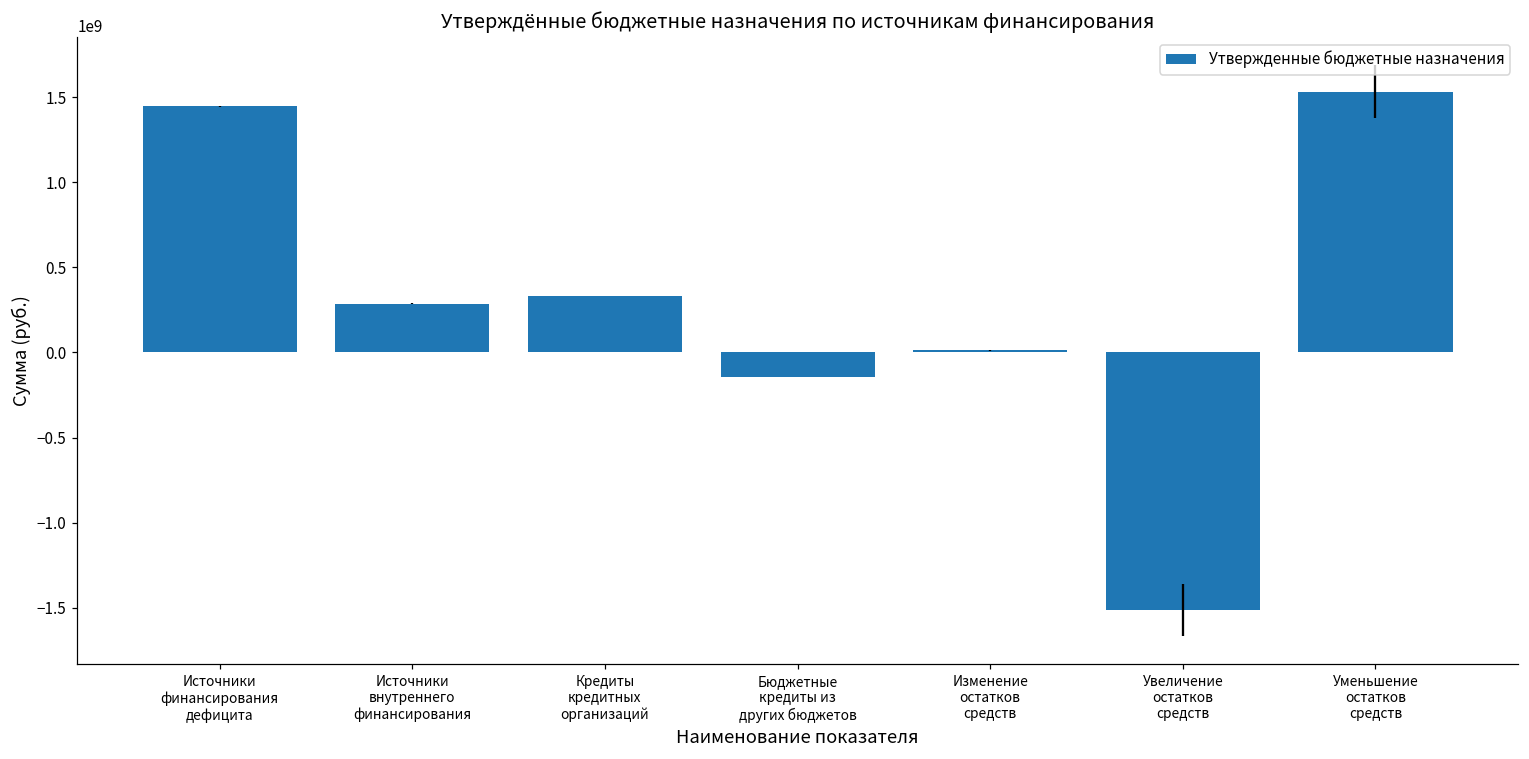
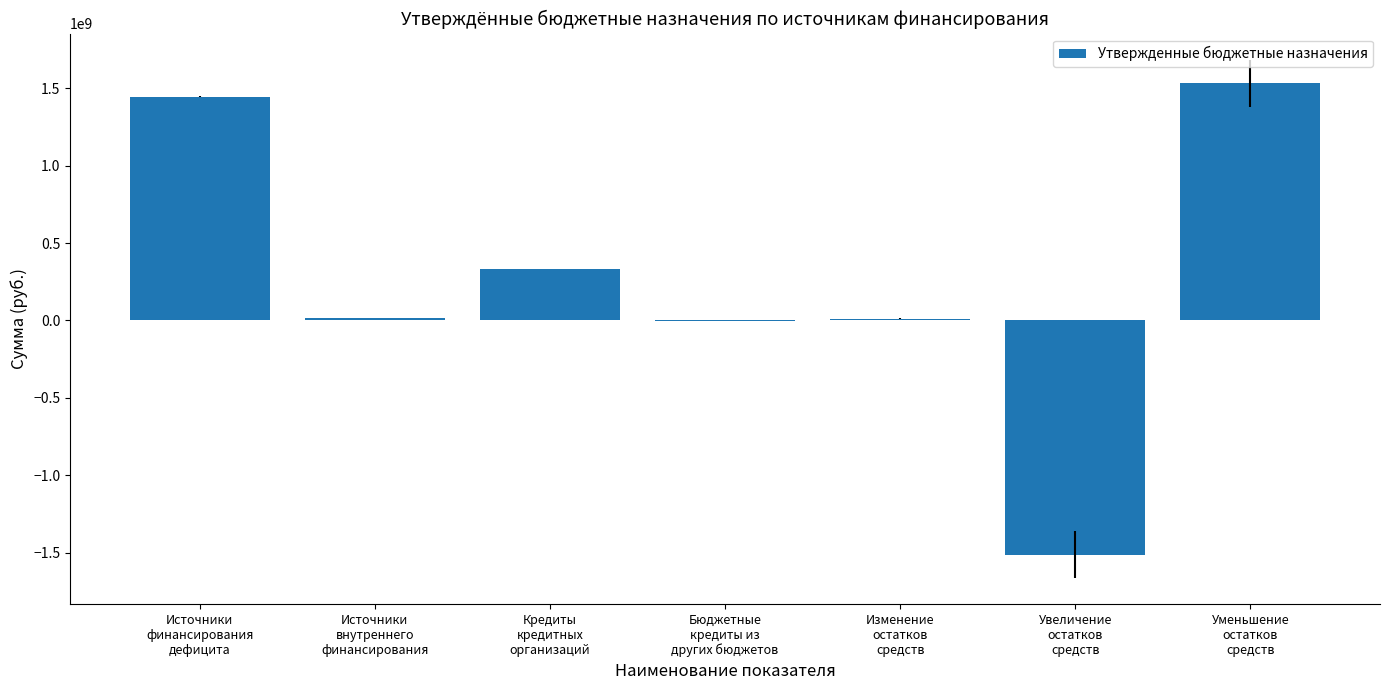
Источники внутреннего финансирования: 290000000 -> 10000000
Бюджетные кредиты из других бюджетов: -150000000 -> 0
